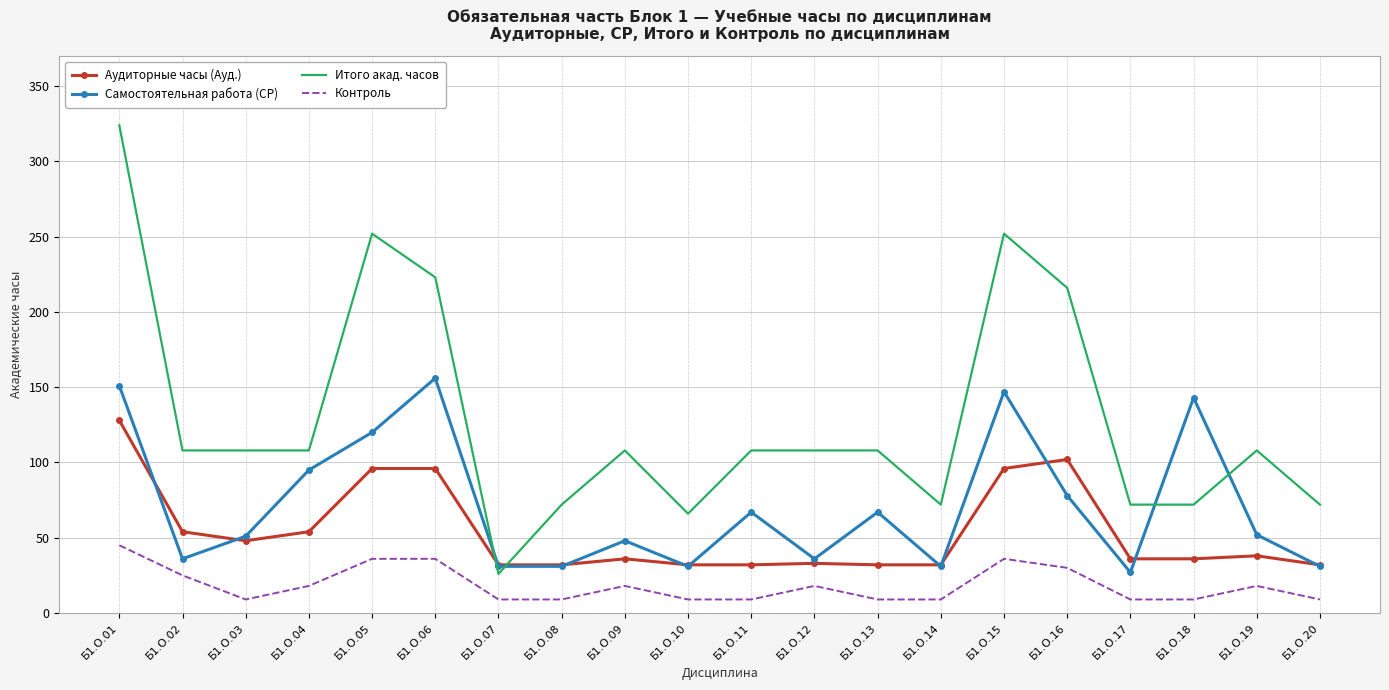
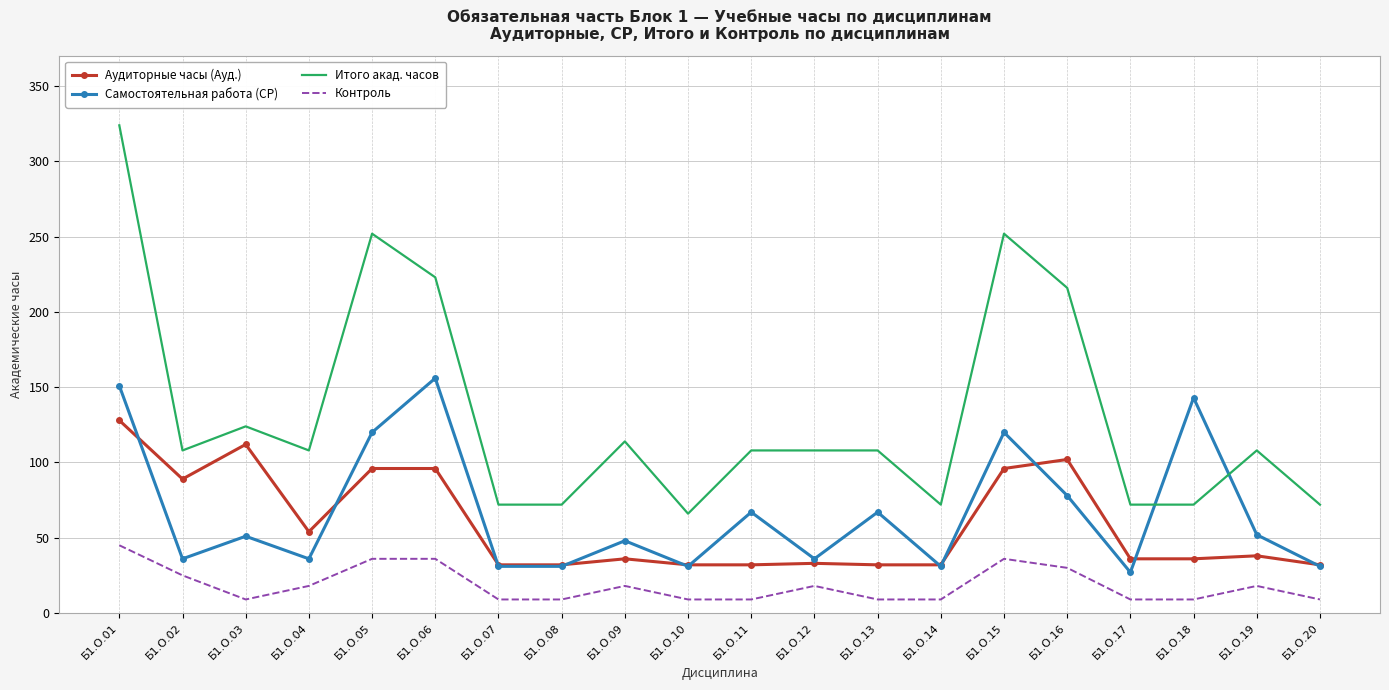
Аудиторные часы (Ауд.), Б1.О.02: 54 -> 89
Аудиторные часы (Ауд.), Б1.О.03: 48 -> 112
Итого акад. часов, Б1.О.03: 108 -> 124
Самостоятельная работа (СР), Б1.О.04: 95 -> 36
Итого акад. часов, Б1.О.07: 26 -> 72
Итого акад. часов, Б1.О.09: 108 -> 114
Самостоятельная работа (СР), Б1.О.15: 147 -> 120
